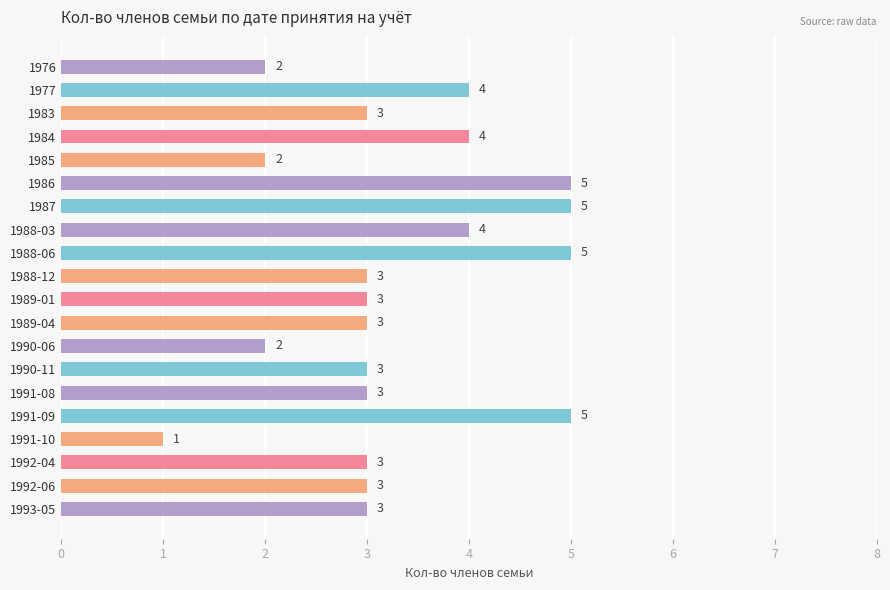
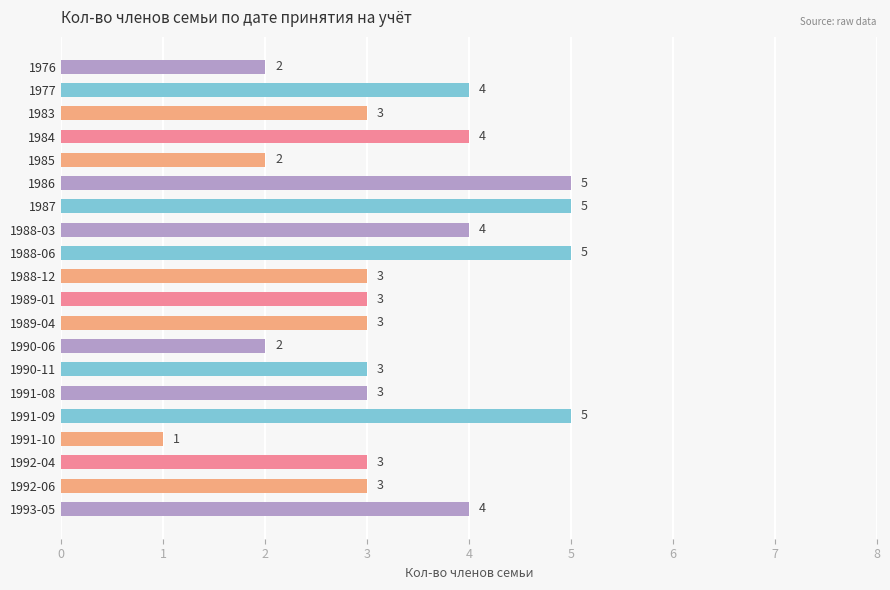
1993-05: 3 -> 4
